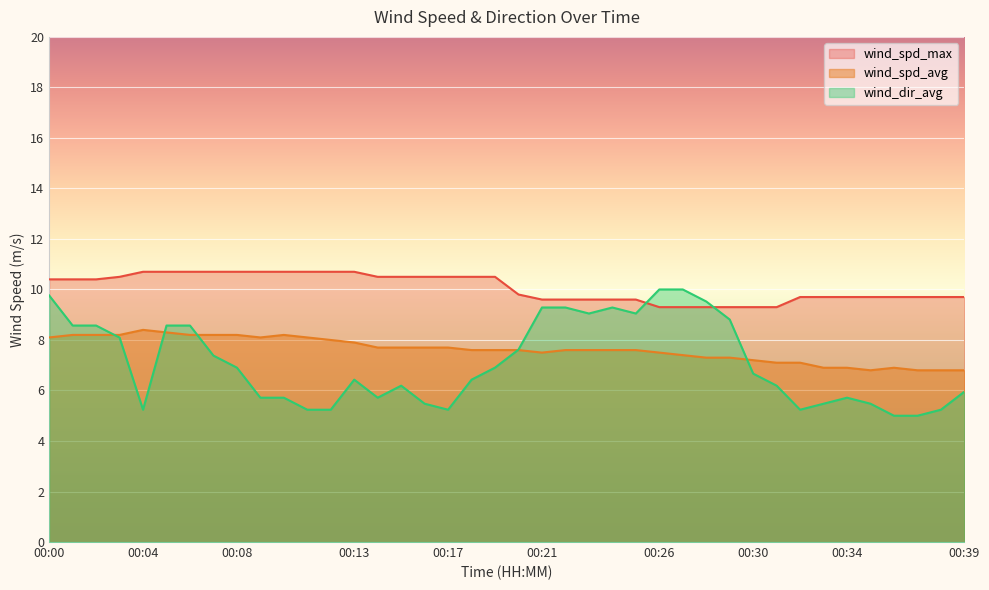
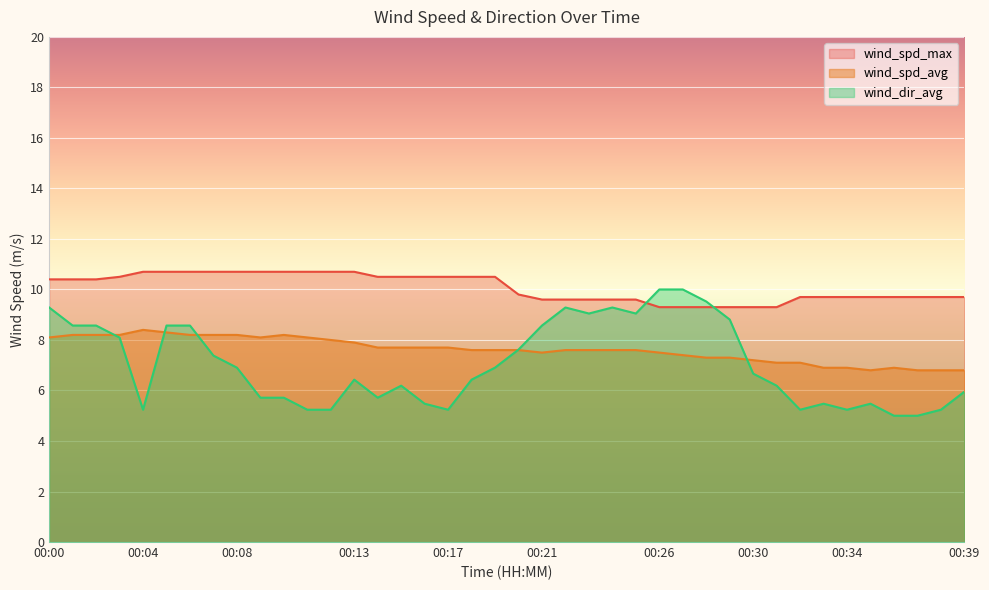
wind_dir_avg, 00:00: 9.8 -> 9.3
wind_dir_avg, 00:21: 9.3 -> 8.6
wind_dir_avg, 00:34: 5.7 -> 5.2
